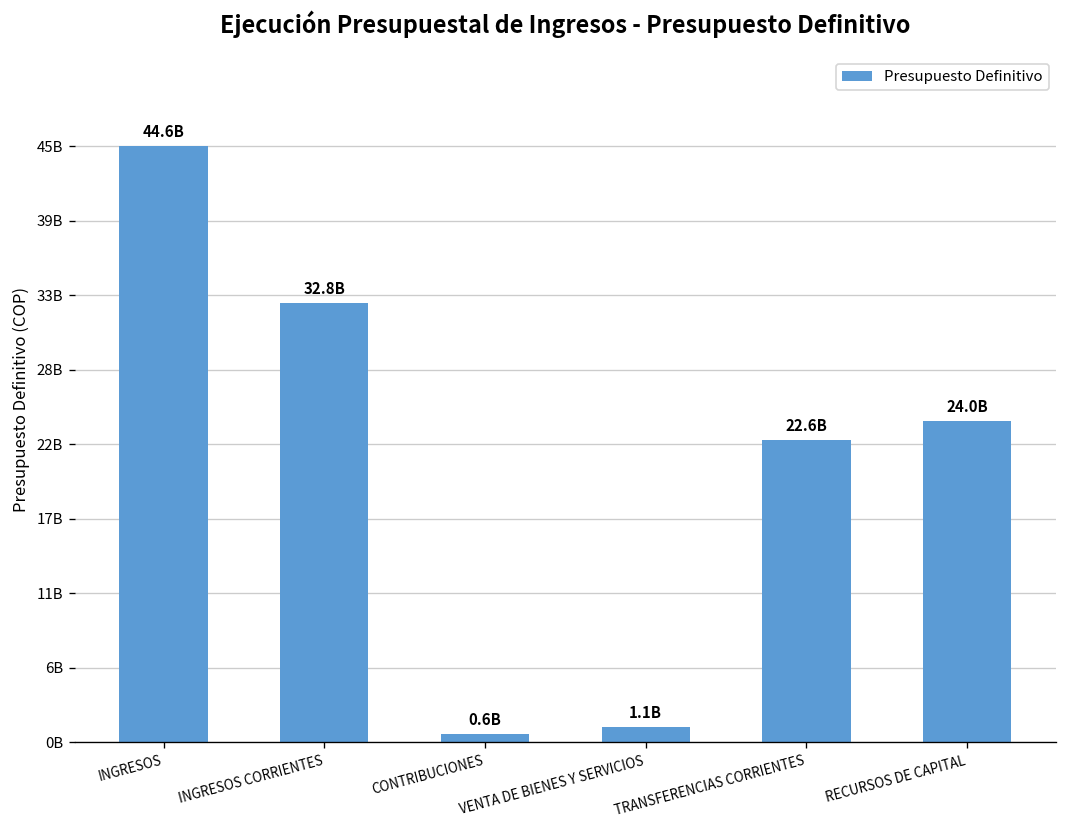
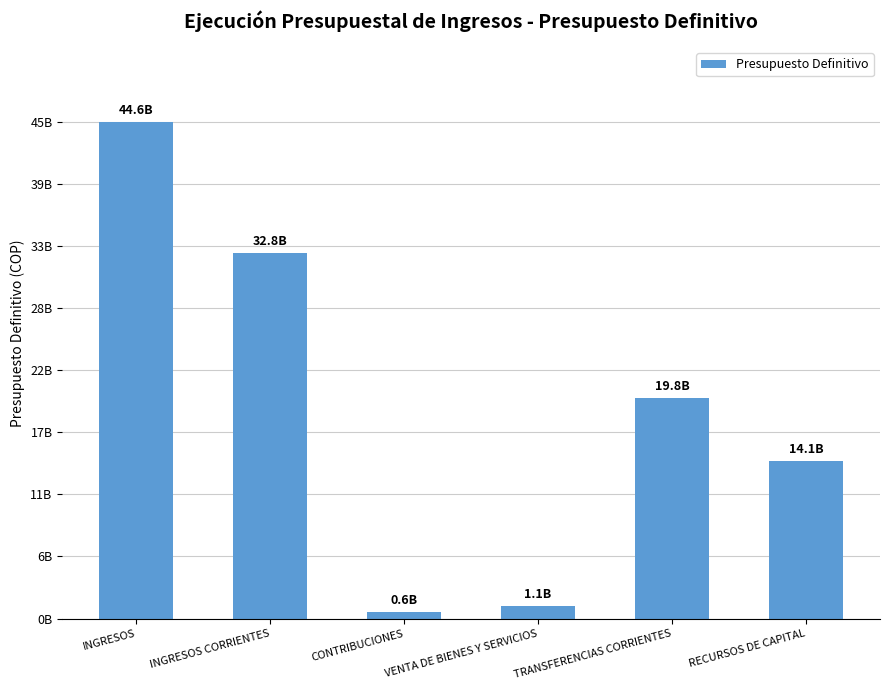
TRANSFERENCIAS CORRIENTES: 22.6B -> 19.8B
RECURSOS DE CAPITAL: 24.0B -> 14.1B
